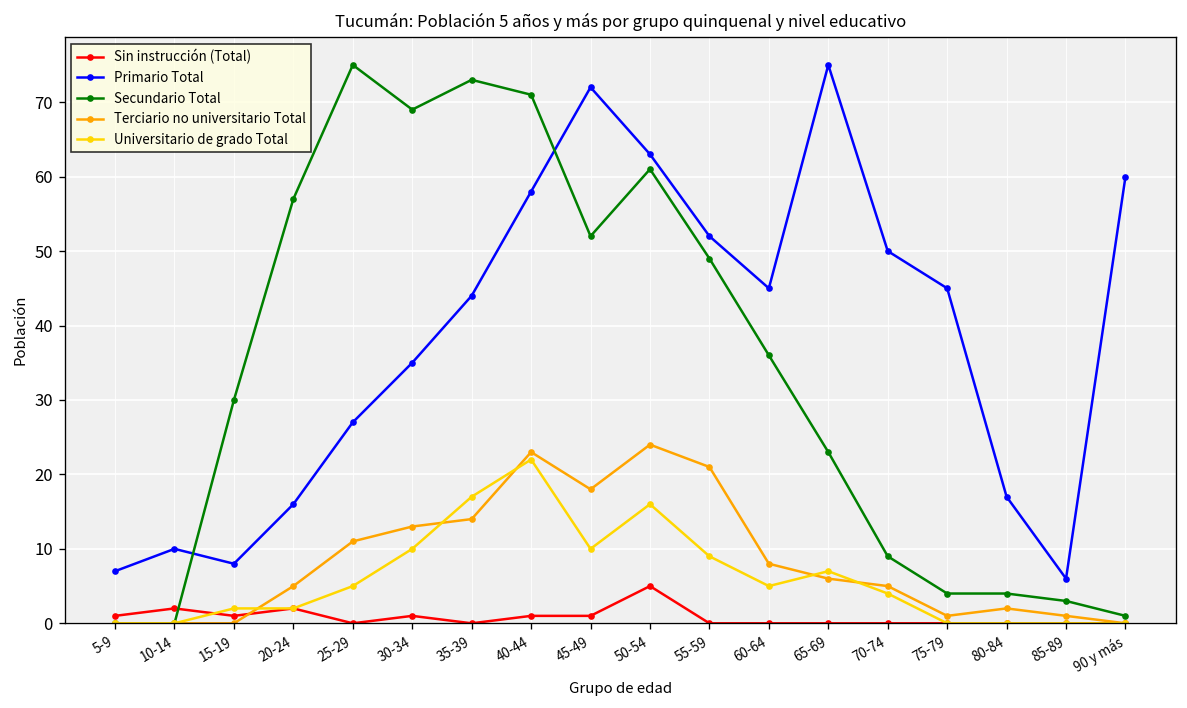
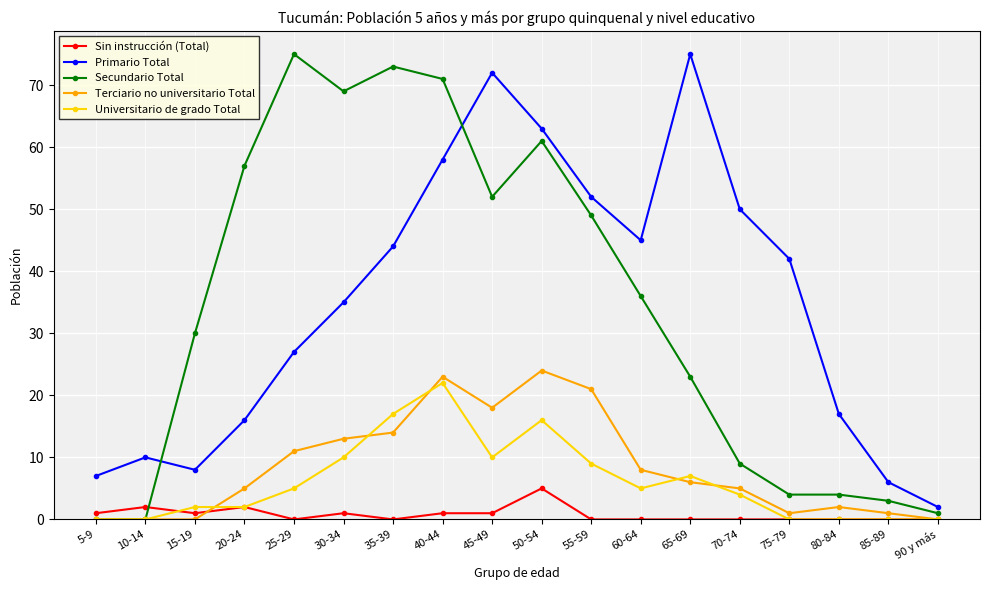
Primario Total, 75-79: 45 -> 42
Primario Total, 90 y más: 60 -> 2
